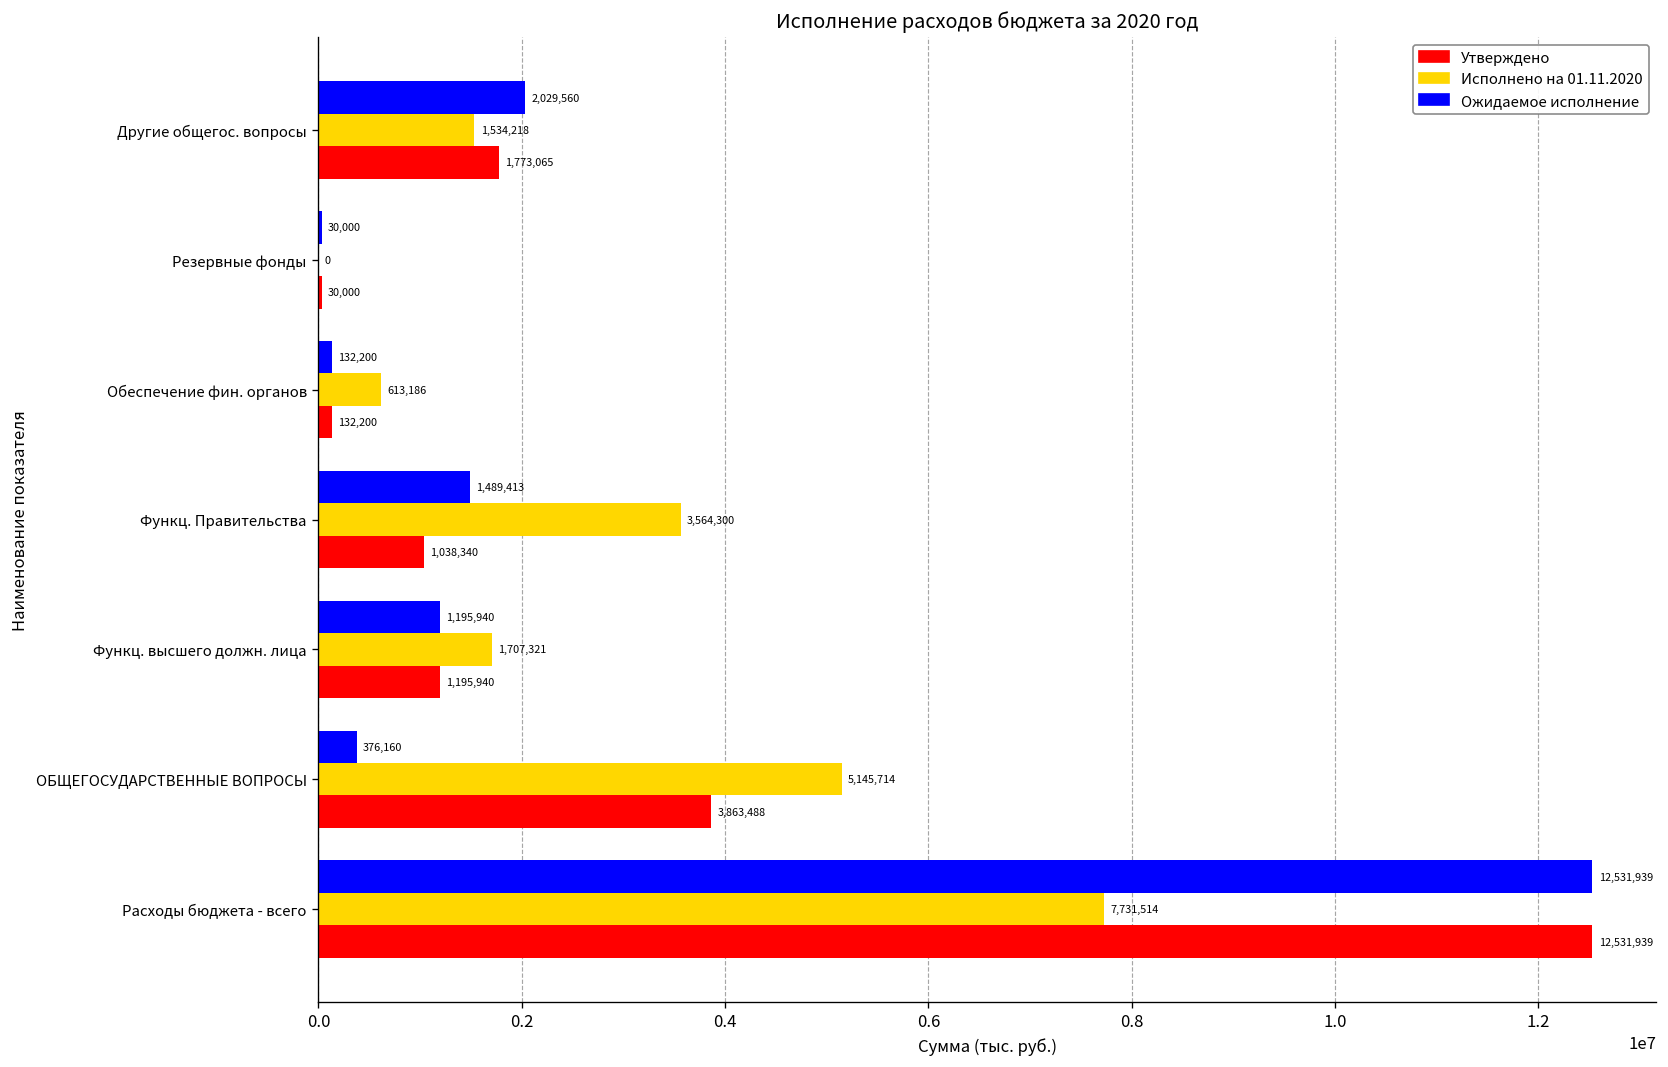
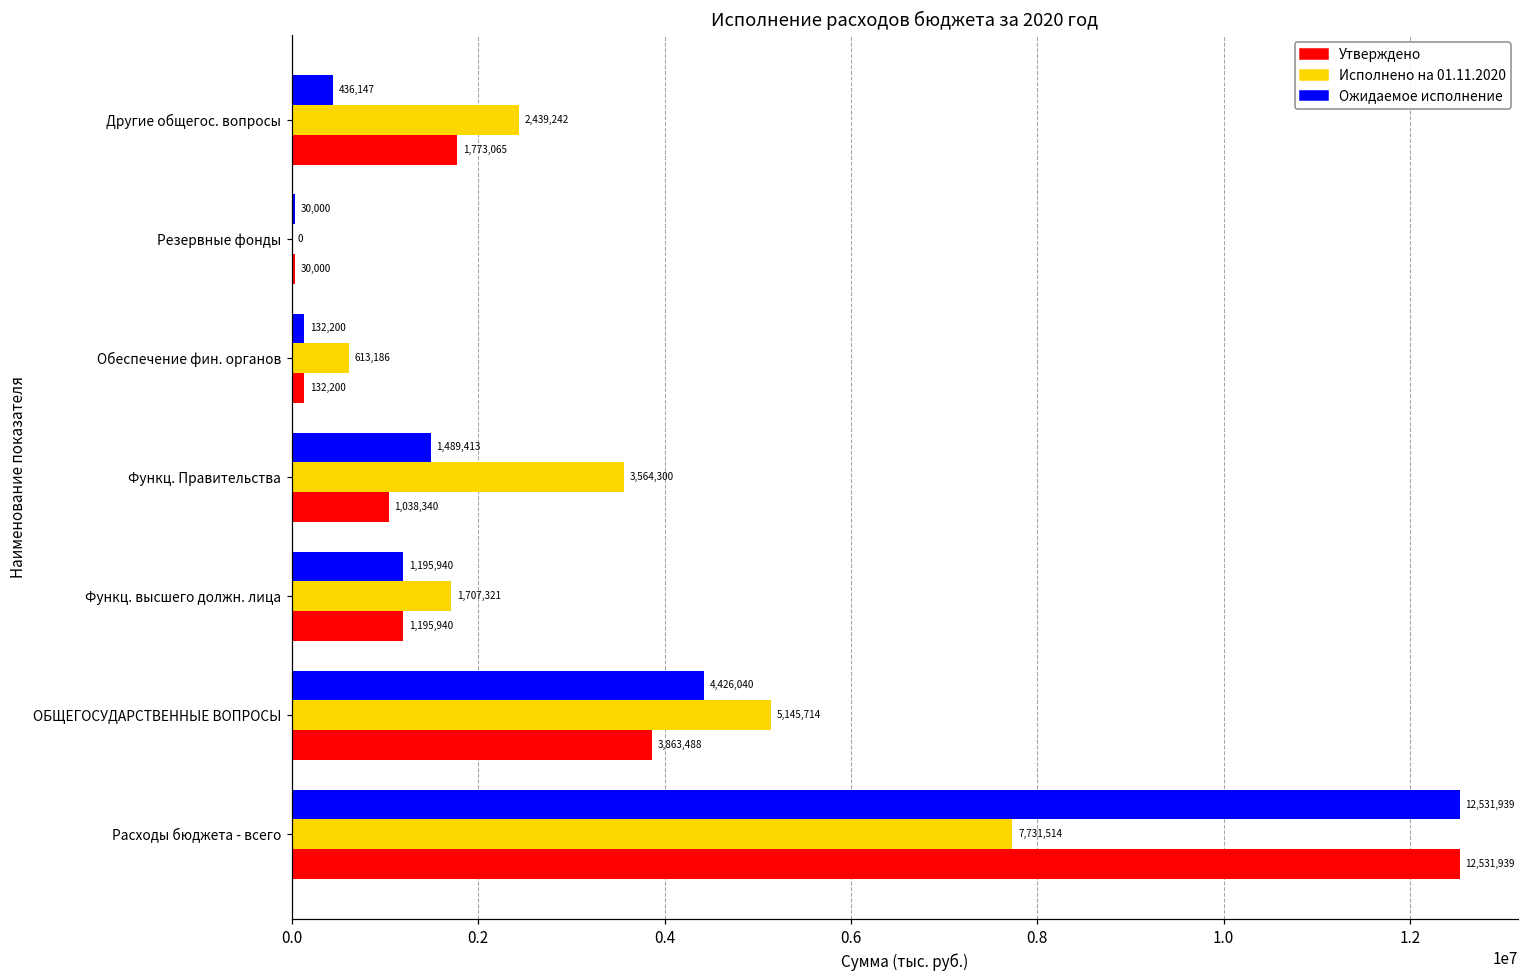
Ожидаемое исполнение, Другие общегос. вопросы: 2,029,560 -> 436,147
Исполнено на 01.11.2020, Другие общегос. вопросы: 1,534,218 -> 2,439,242
Ожидаемое исполнение, ОБЩЕГОСУДАРСТВЕННЫЕ ВОПРОСЫ: 376,160 -> 4,426,040
